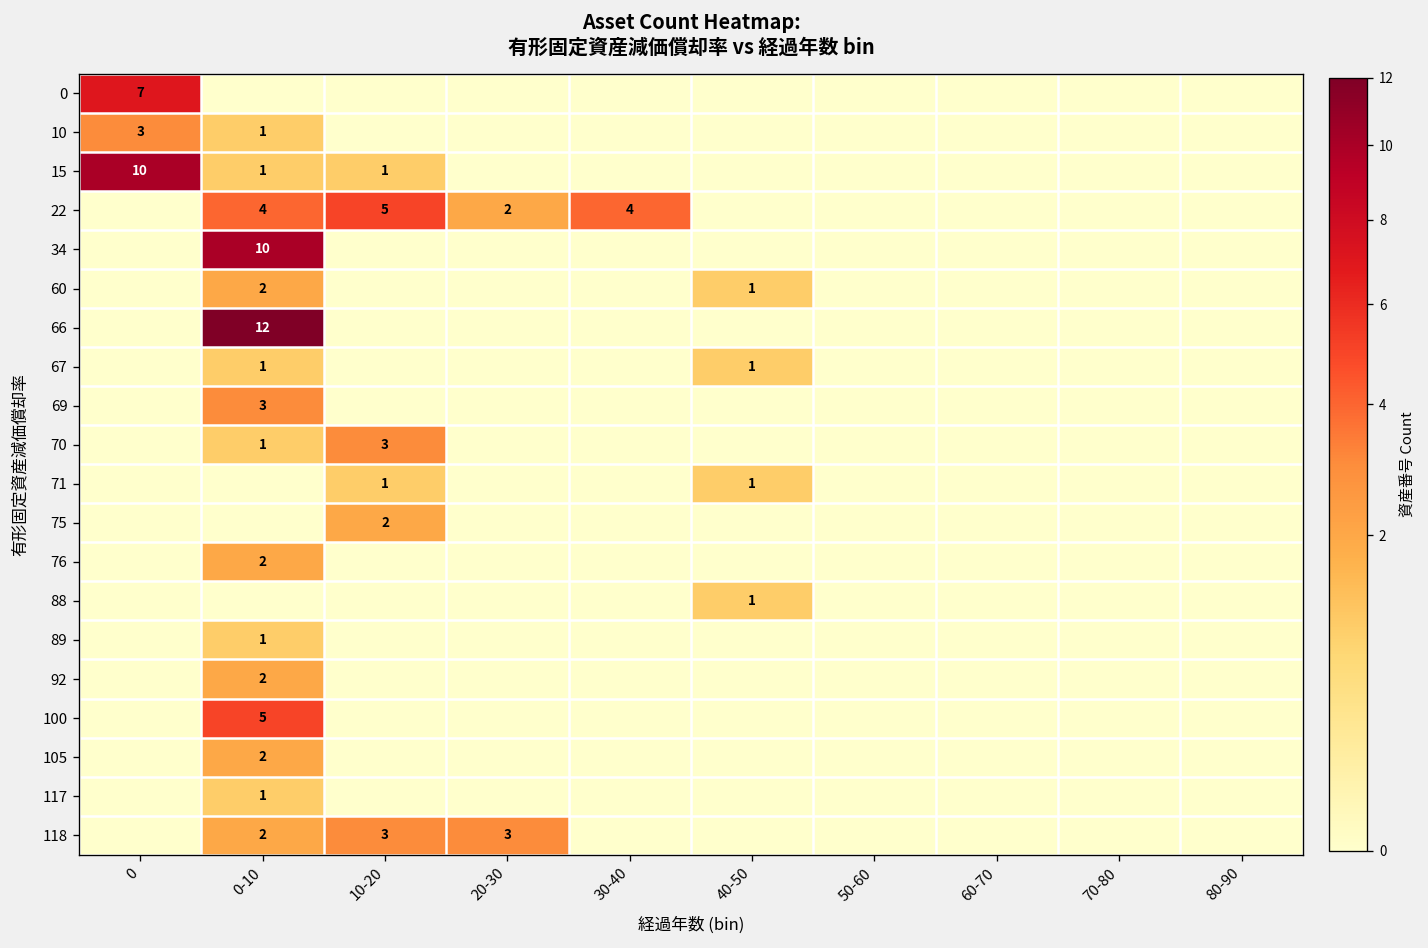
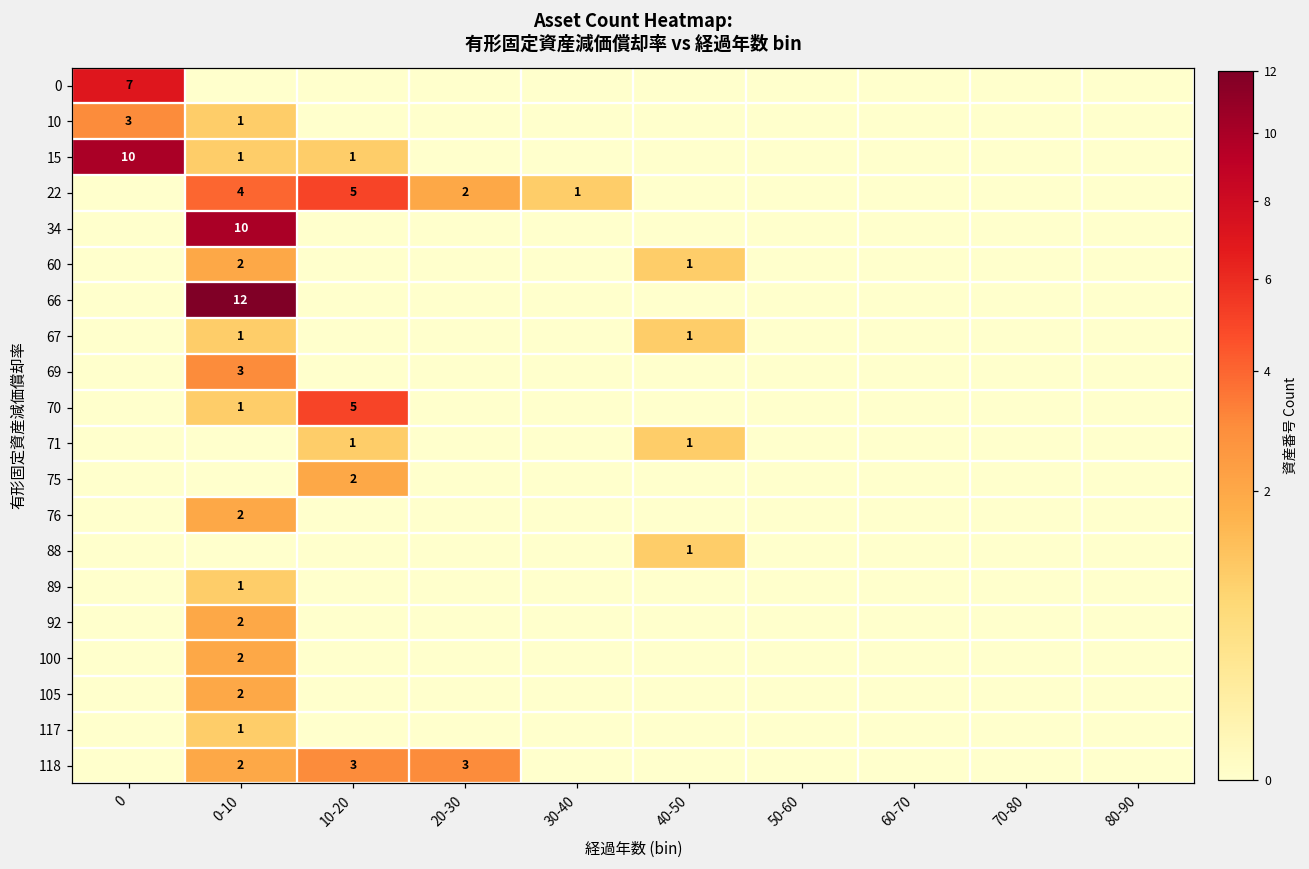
22, 30-40: 4 -> 1
70, 10-20: 3 -> 5
100, 0-10: 5 -> 2
